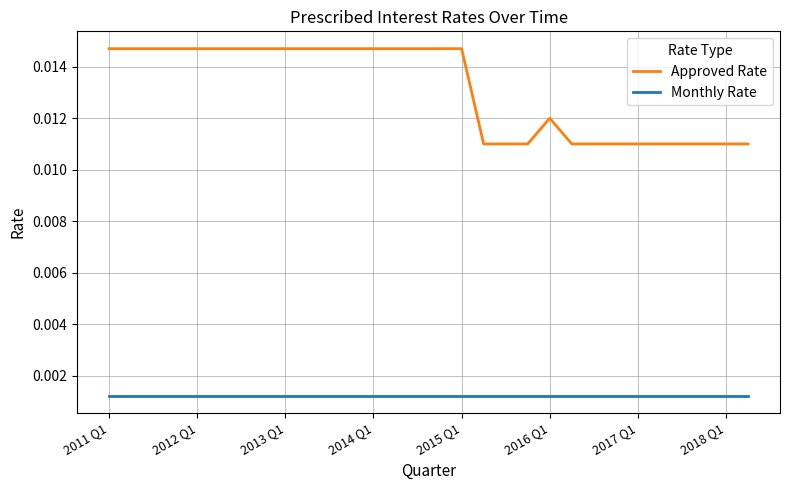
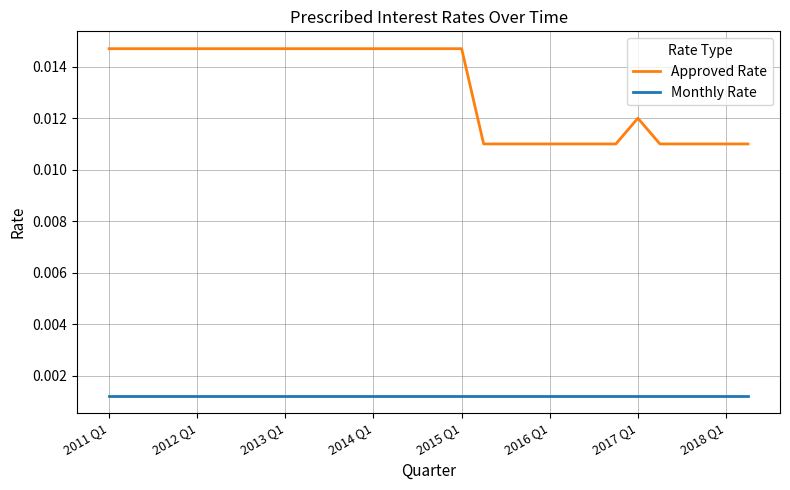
Approved Rate, 2016 Q1: 0.012 -> 0.011
Approved Rate, 2017 Q1: 0.011 -> 0.012
